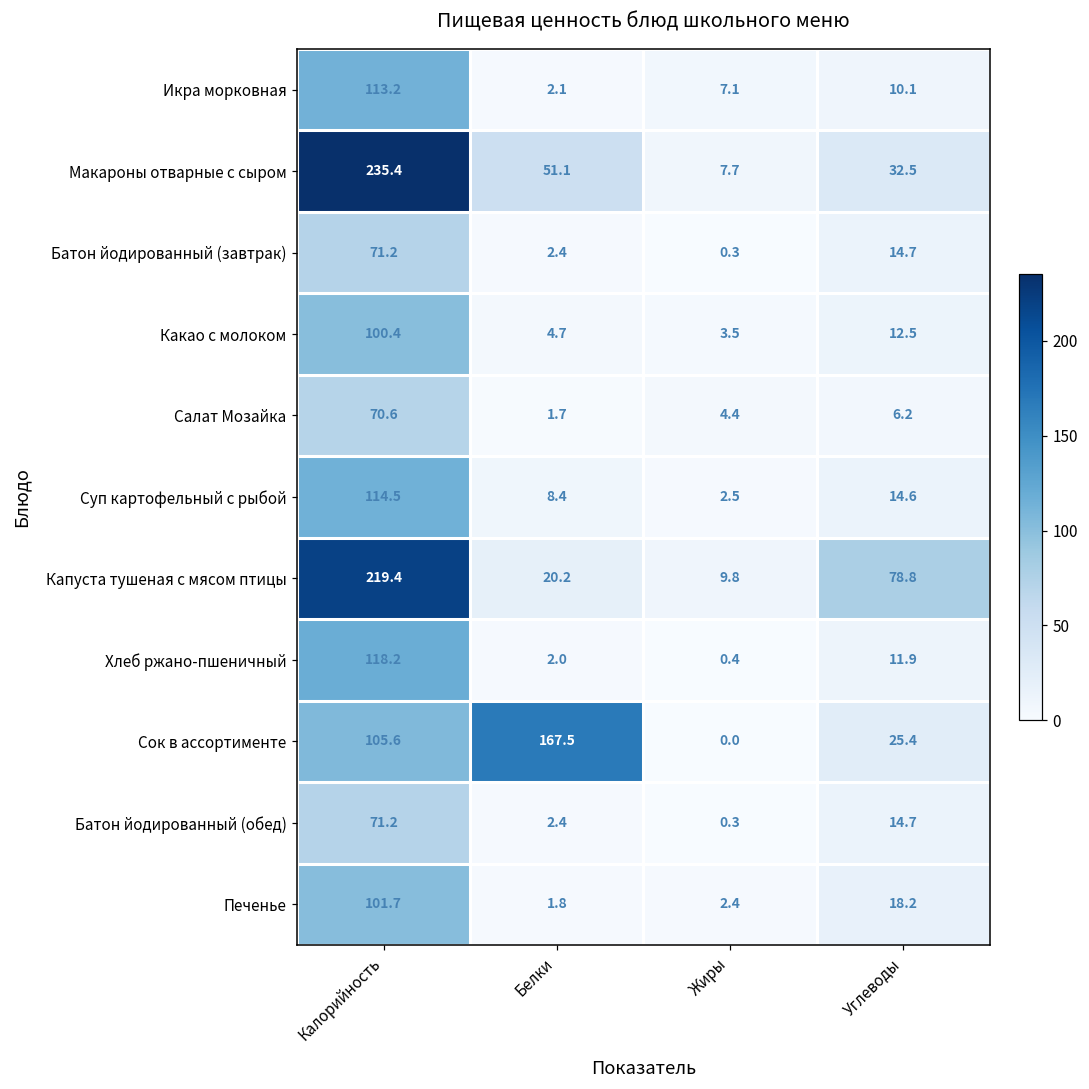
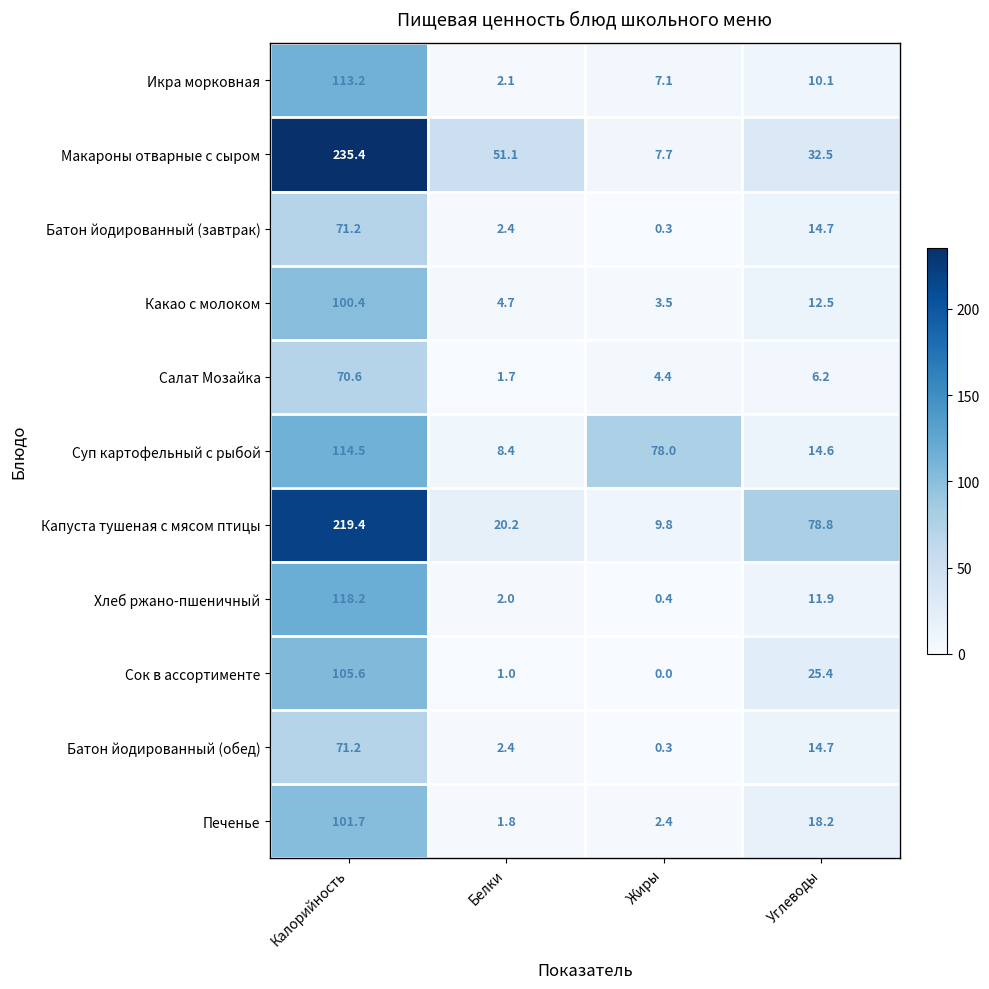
Суп картофельный с рыбой, Жиры: 2.5 -> 78.0
Сок в ассортименте, Белки: 167.5 -> 1.0
